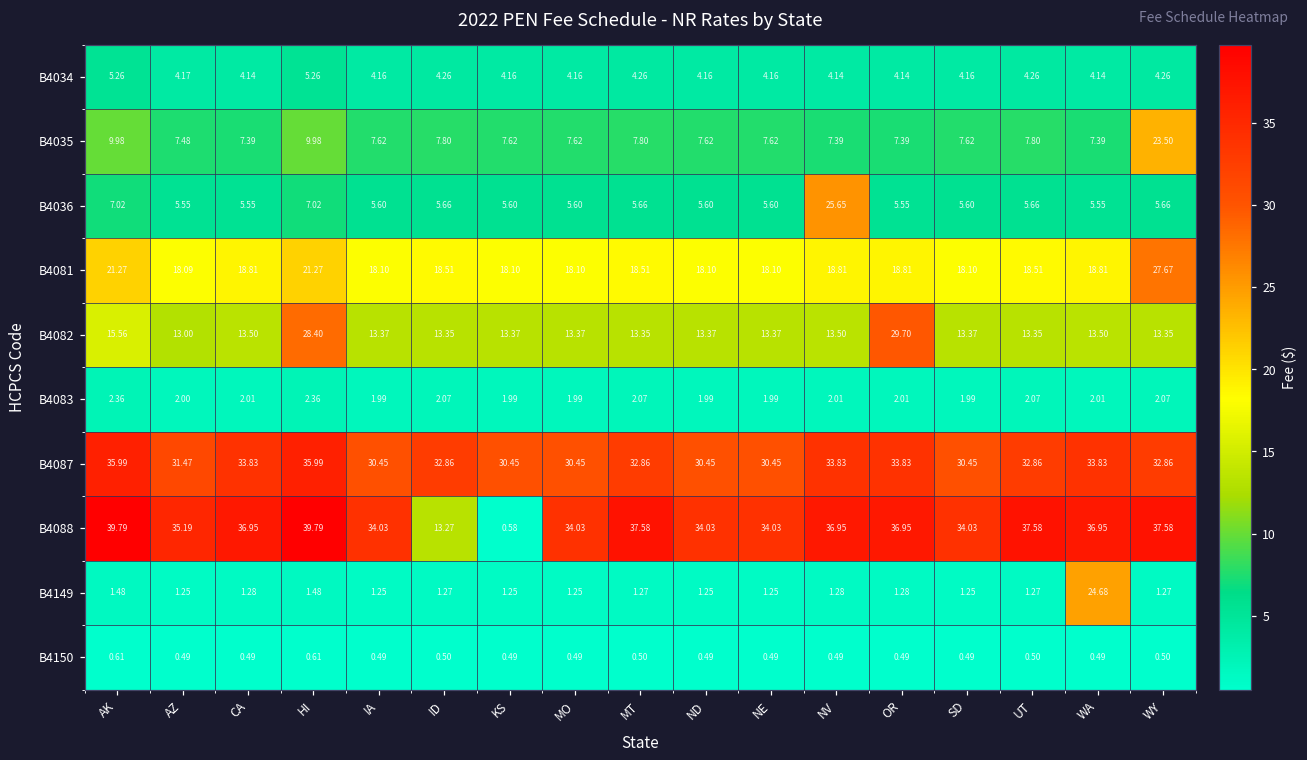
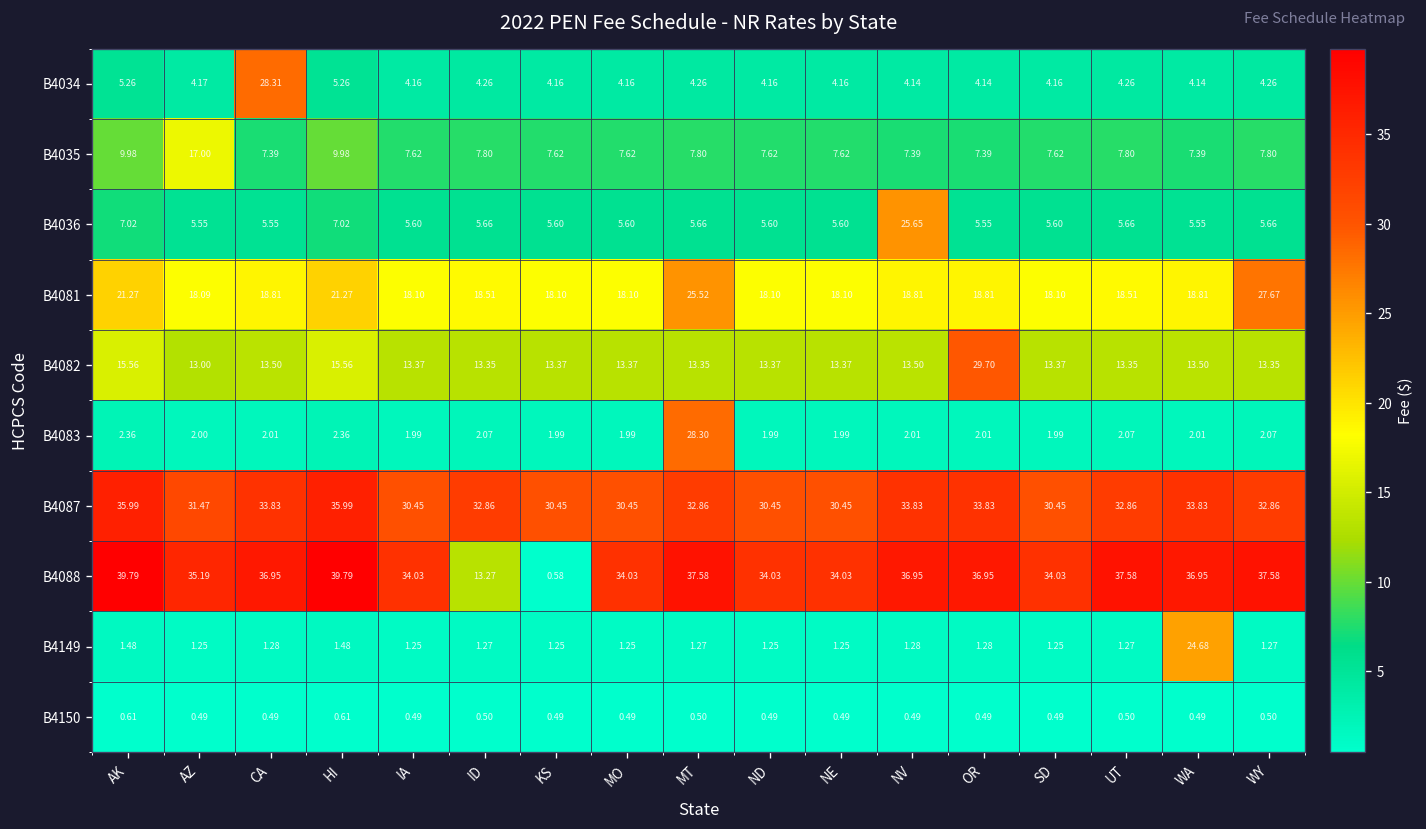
B4034, CA: 4.14 -> 28.31
B4035, AZ: 7.48 -> 17.00
B4035, WY: 23.50 -> 7.80
B4081, MT: 18.51 -> 25.52
B4082, HI: 28.40 -> 15.56
B4083, MT: 2.07 -> 28.30
